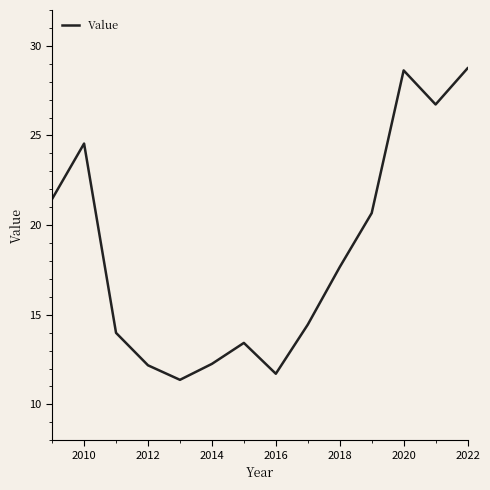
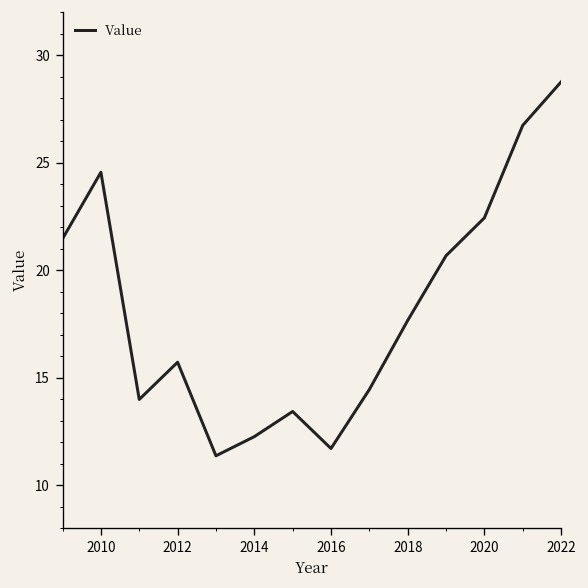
2012: 12.2 -> 15.7
2020: 28.6 -> 22.4
